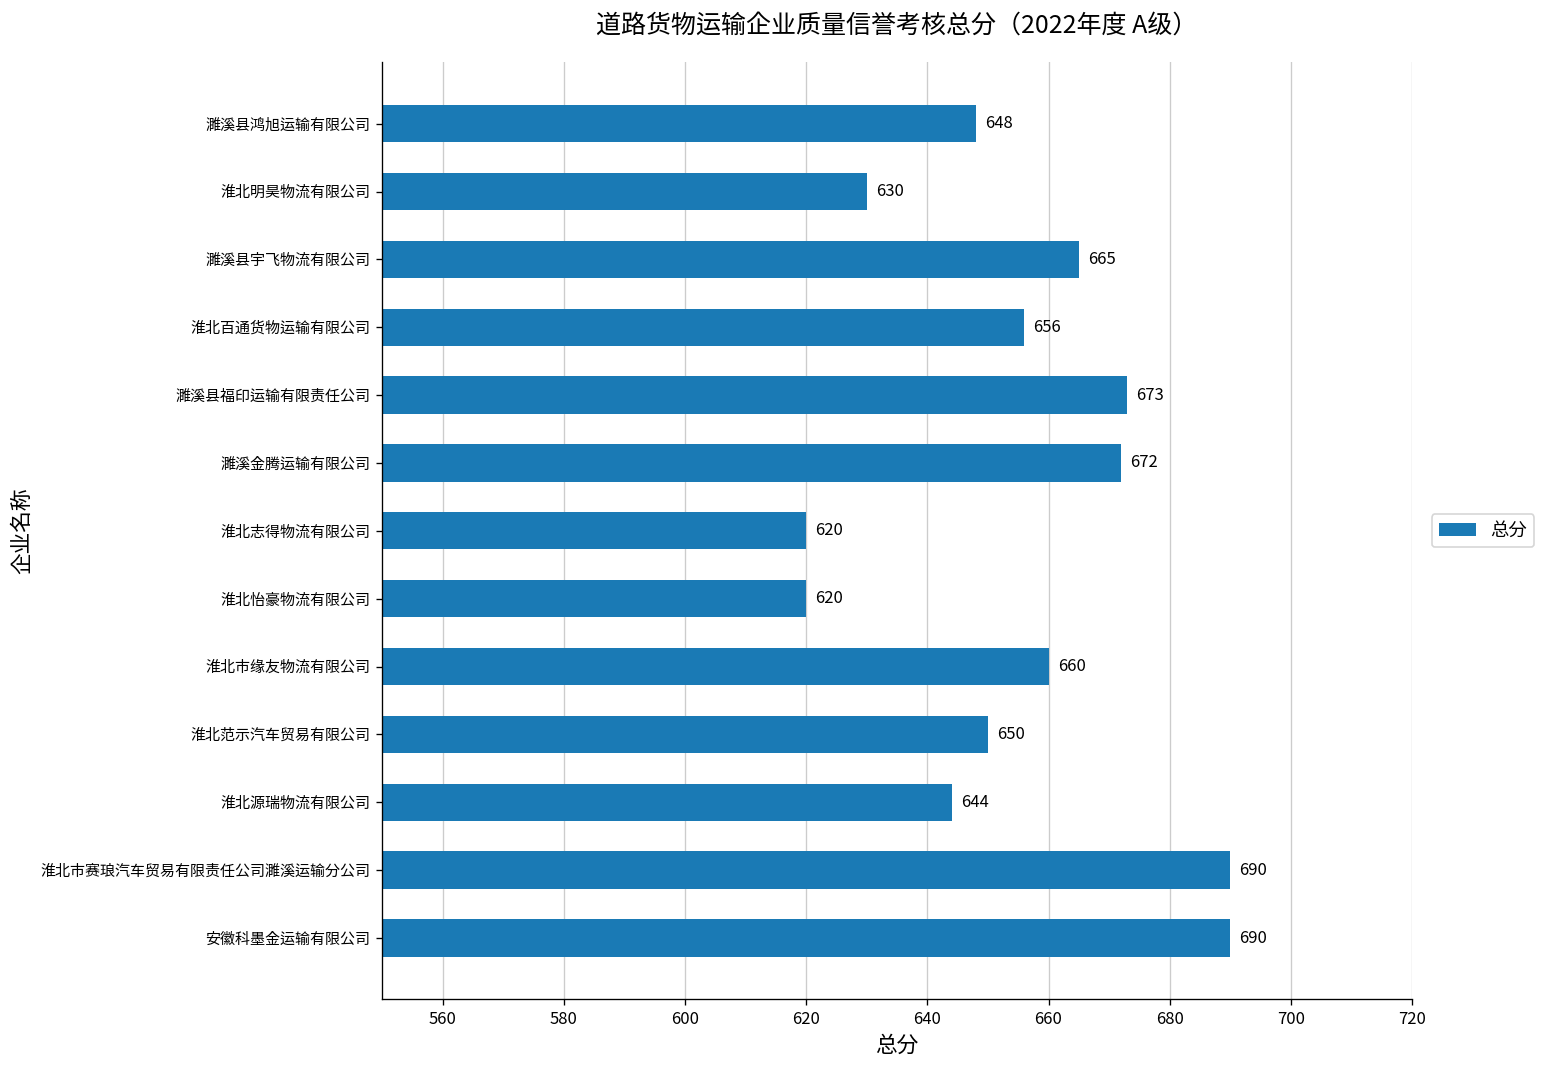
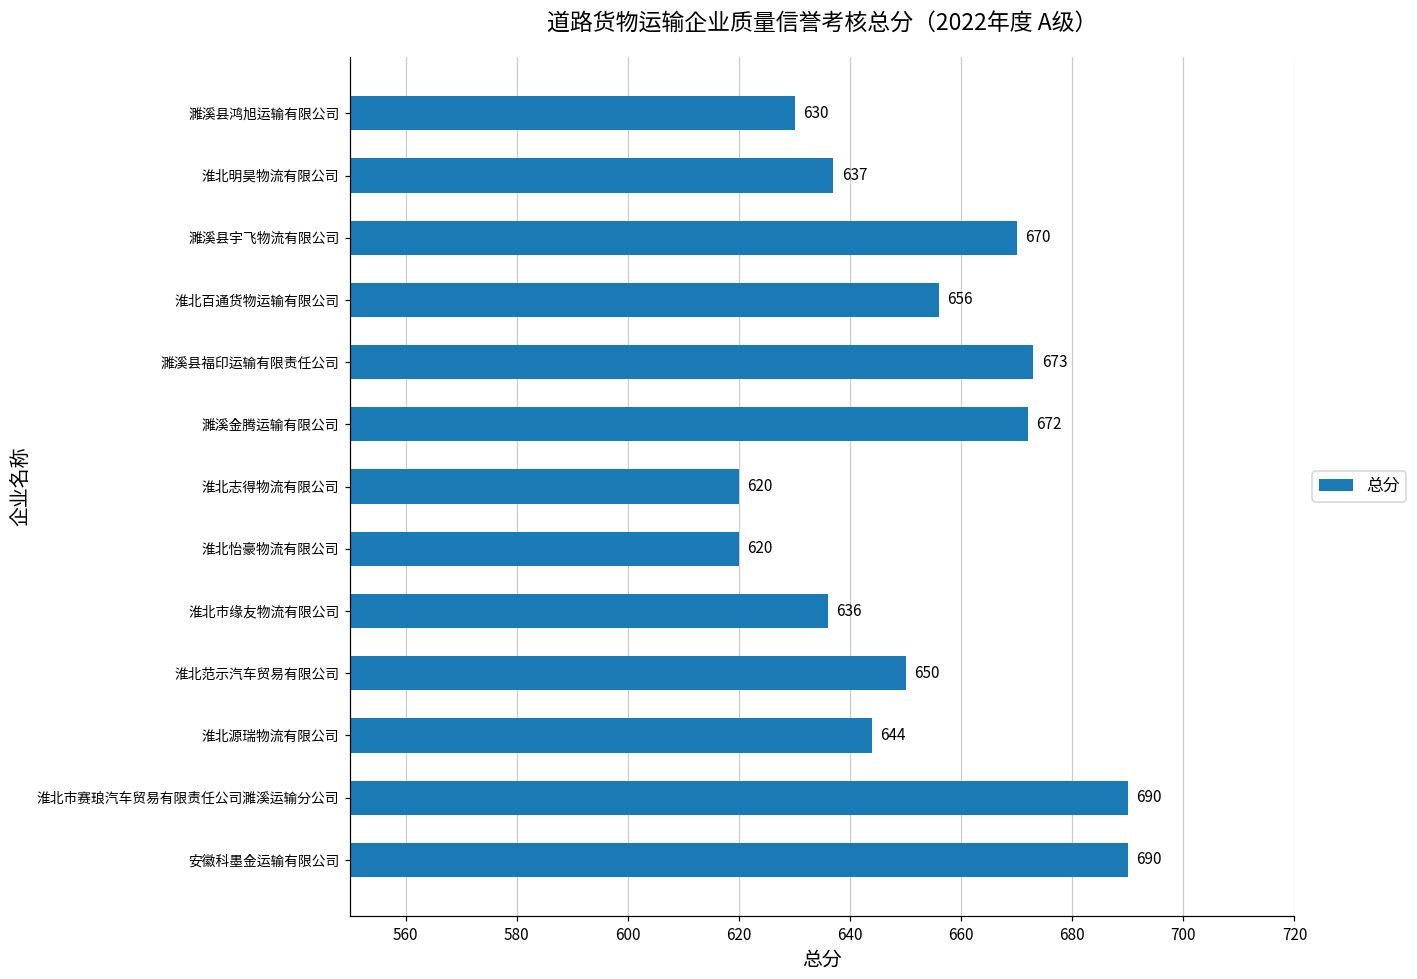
濉溪县鸿旭运输有限公司: 648 -> 630
淮北明昊物流有限公司: 630 -> 637
濉溪县宇飞物流有限公司: 665 -> 670
淮北市缘友物流有限公司: 660 -> 636
